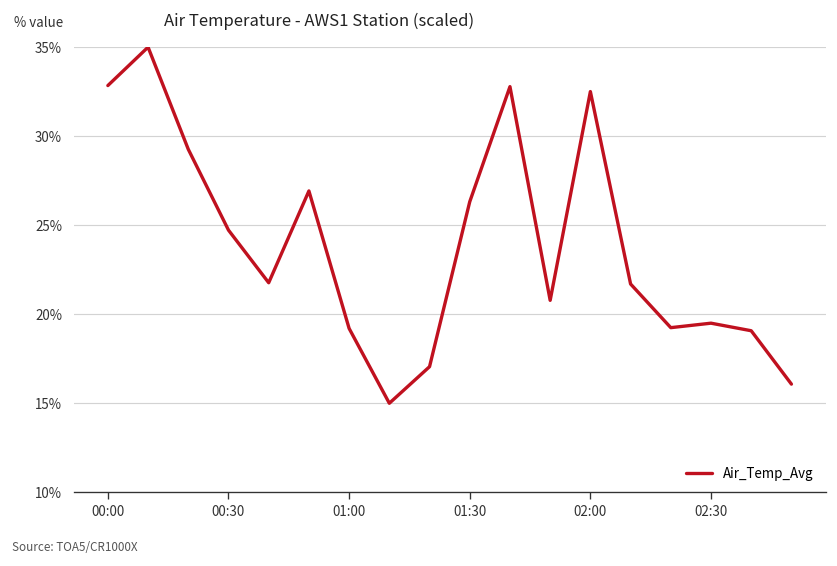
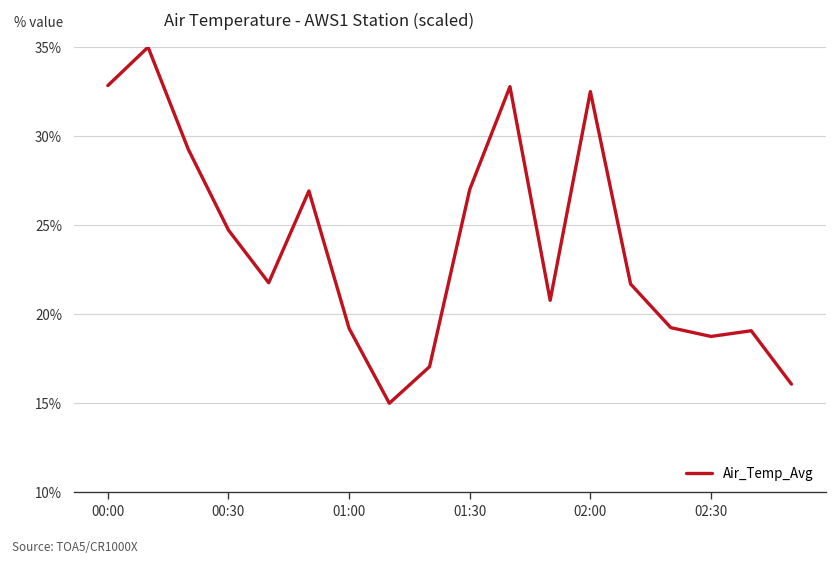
01:30: 26.3% -> 27.0%
02:30: 19.5% -> 18.8%
